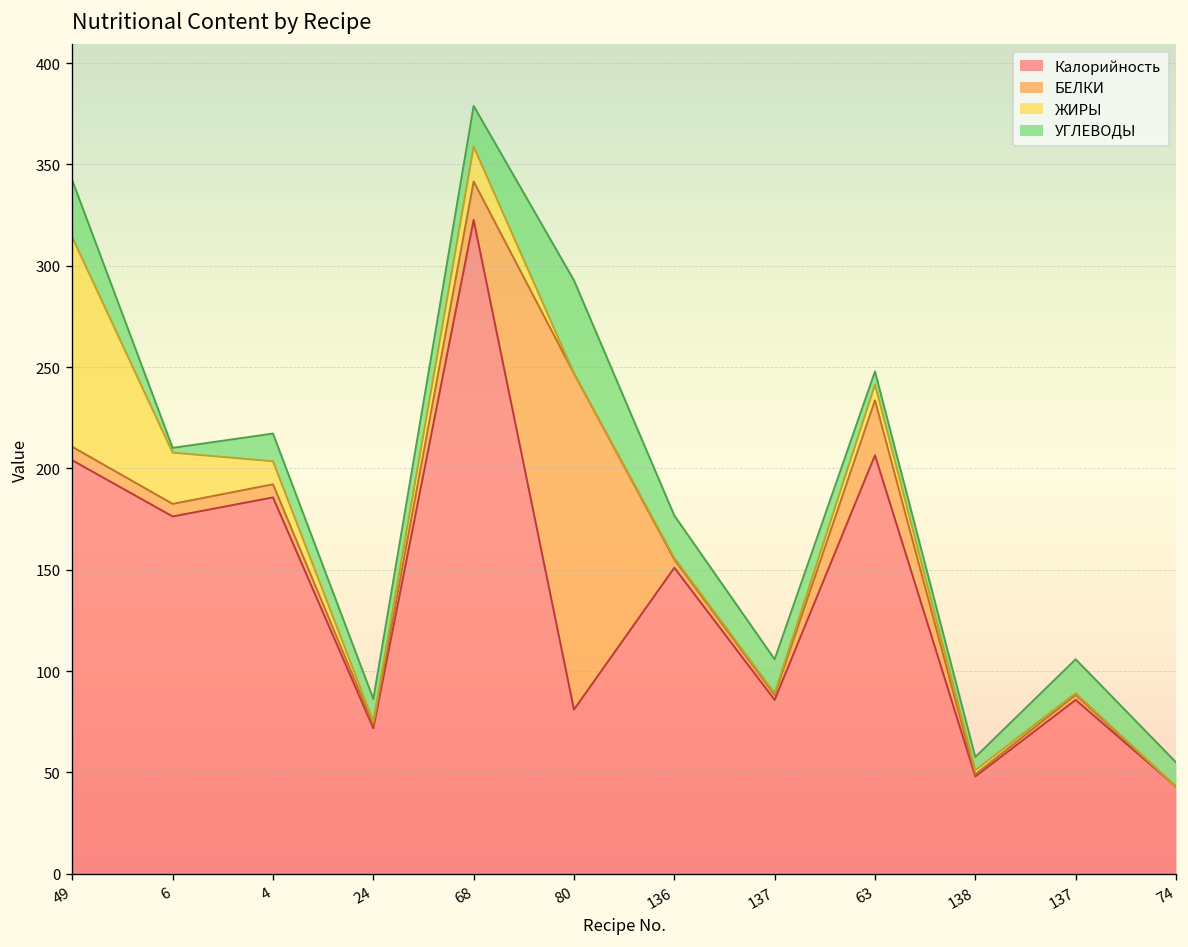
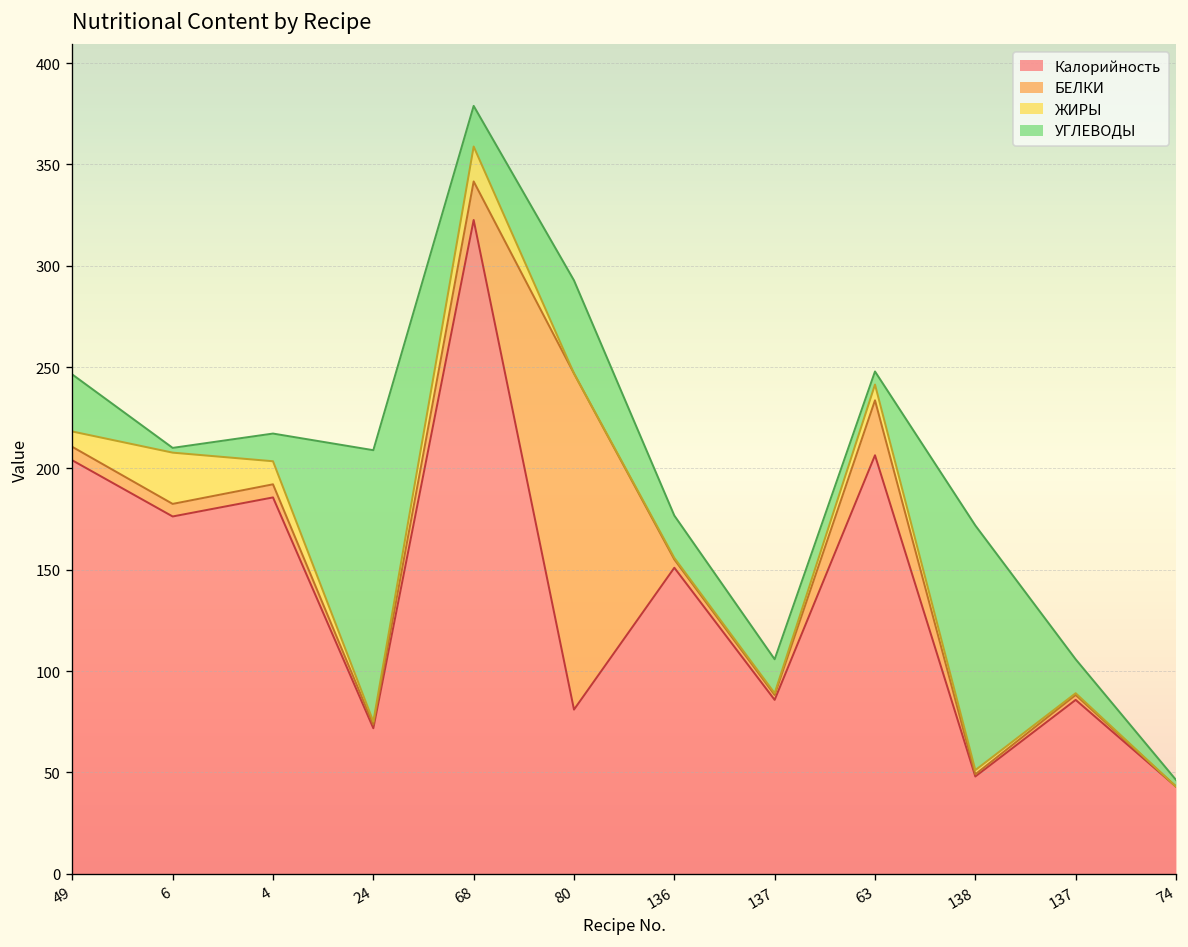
ЖИРЫ, 49: 103 -> 8
УГЛЕВОДЫ, 24: 11 -> 134
УГЛЕВОДЫ, 138: 6 -> 121
УГЛЕВОДЫ, 74: 12 -> 3
